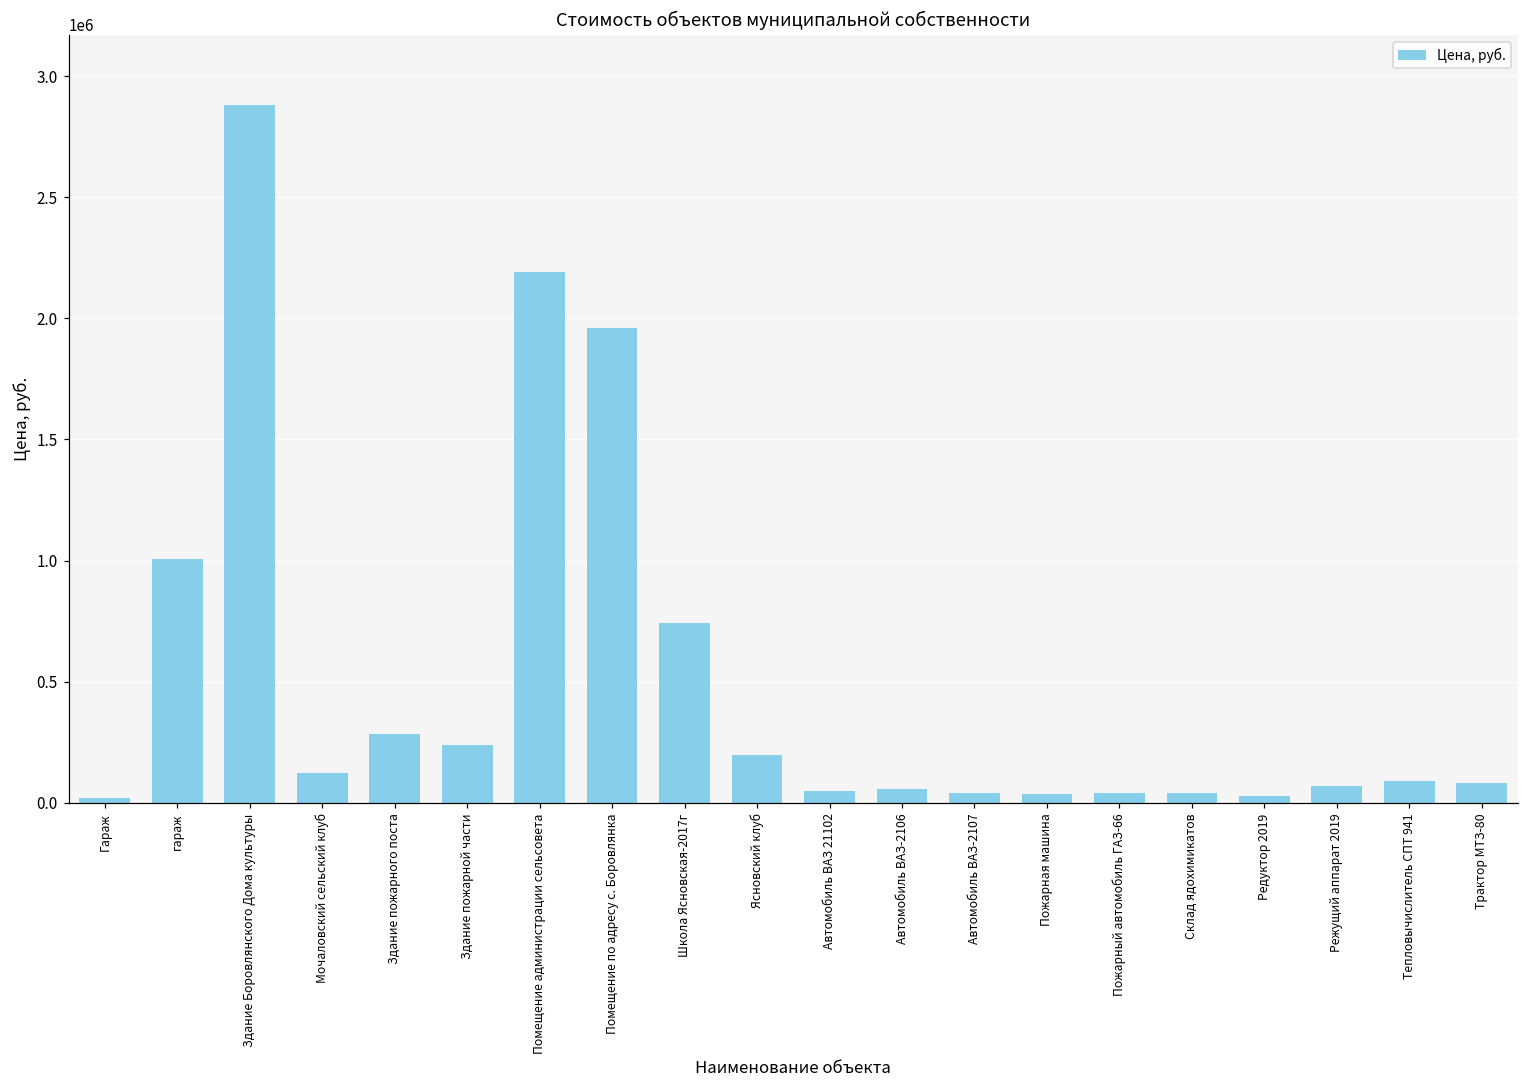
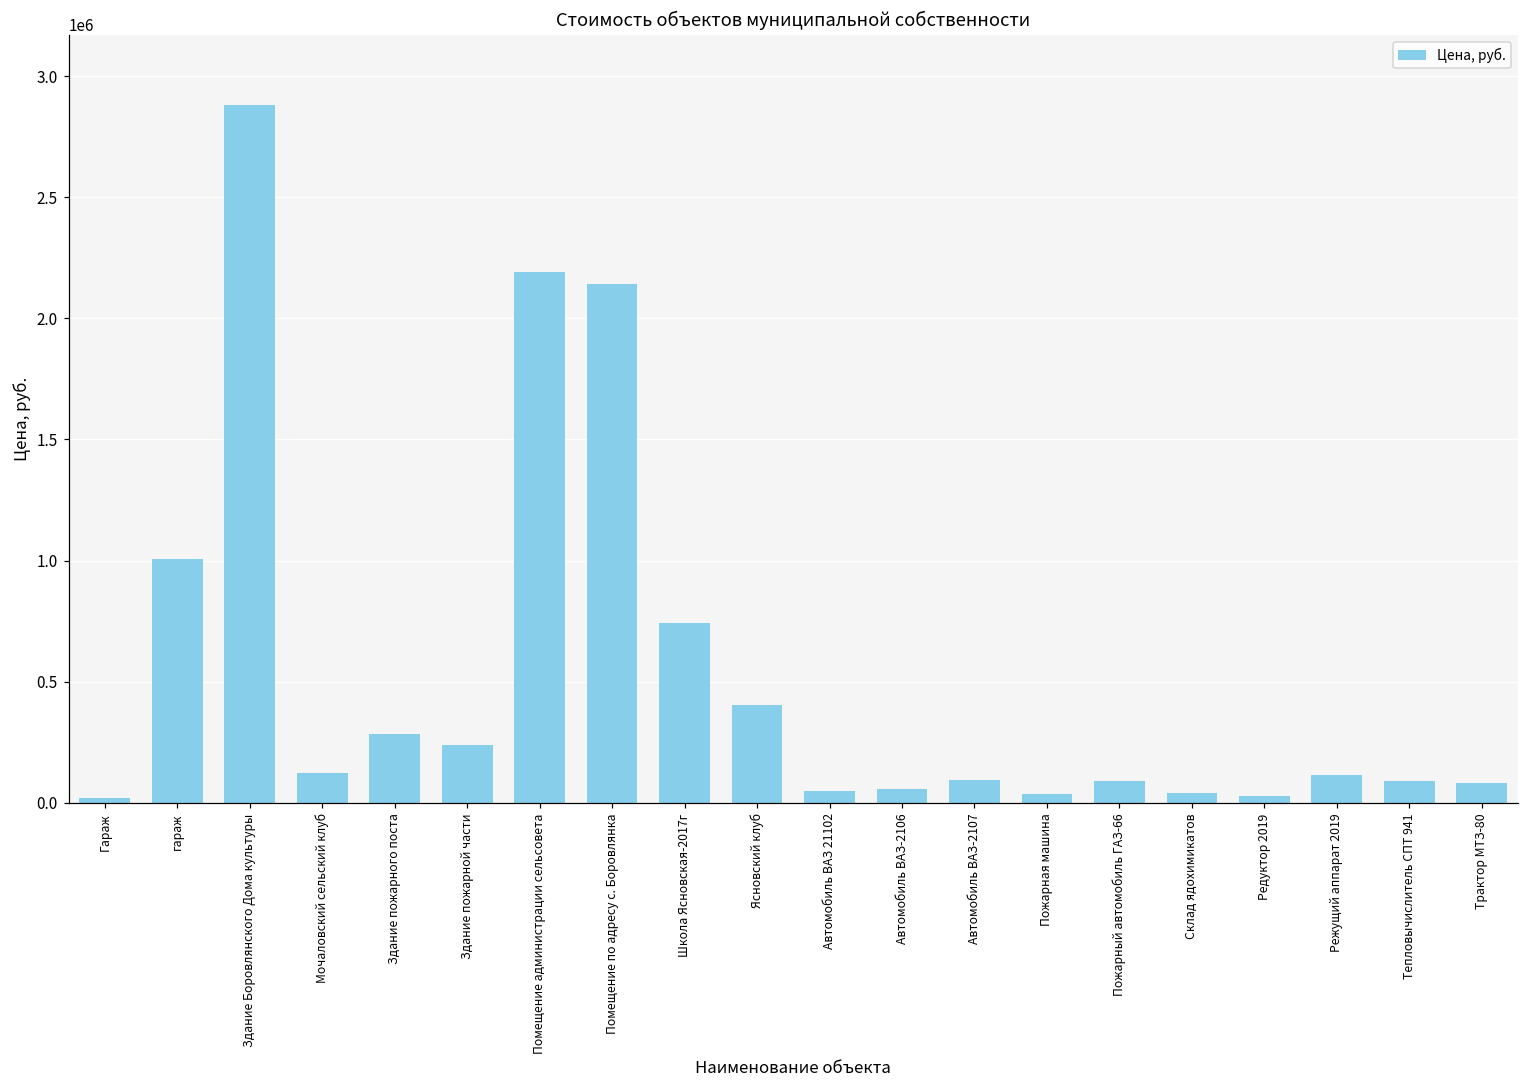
Помещение по адресу с. Боровлянка: 1960000 -> 2140000
Ясновский клуб: 200000 -> 400000
Автомобиль ВАЗ-2107: 40000 -> 100000
Пожарный автомобиль ГАЗ-66: 40000 -> 90000
Режущий аппарат 2019: 70000 -> 110000
